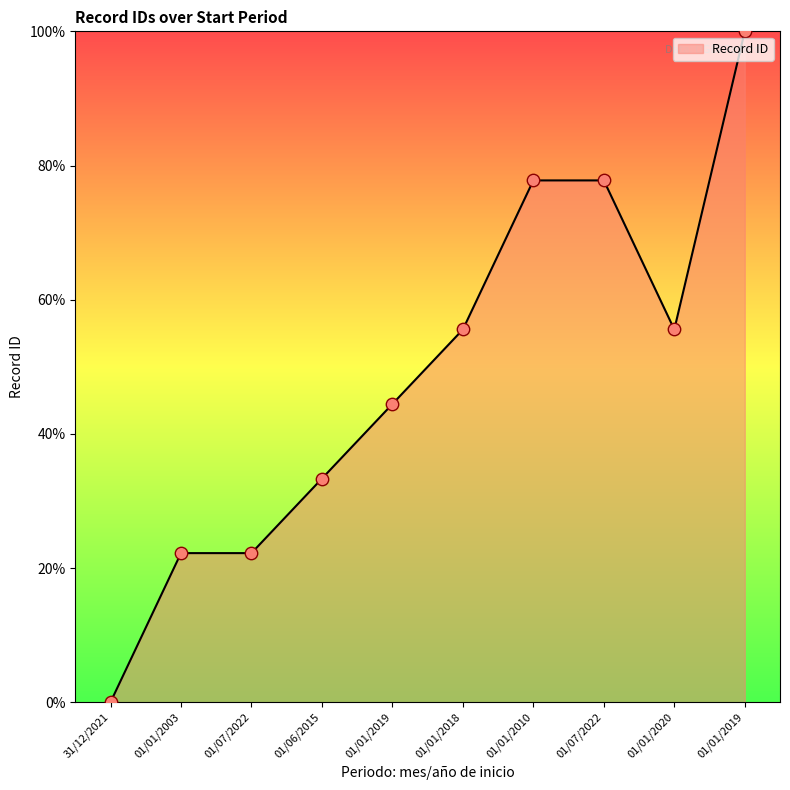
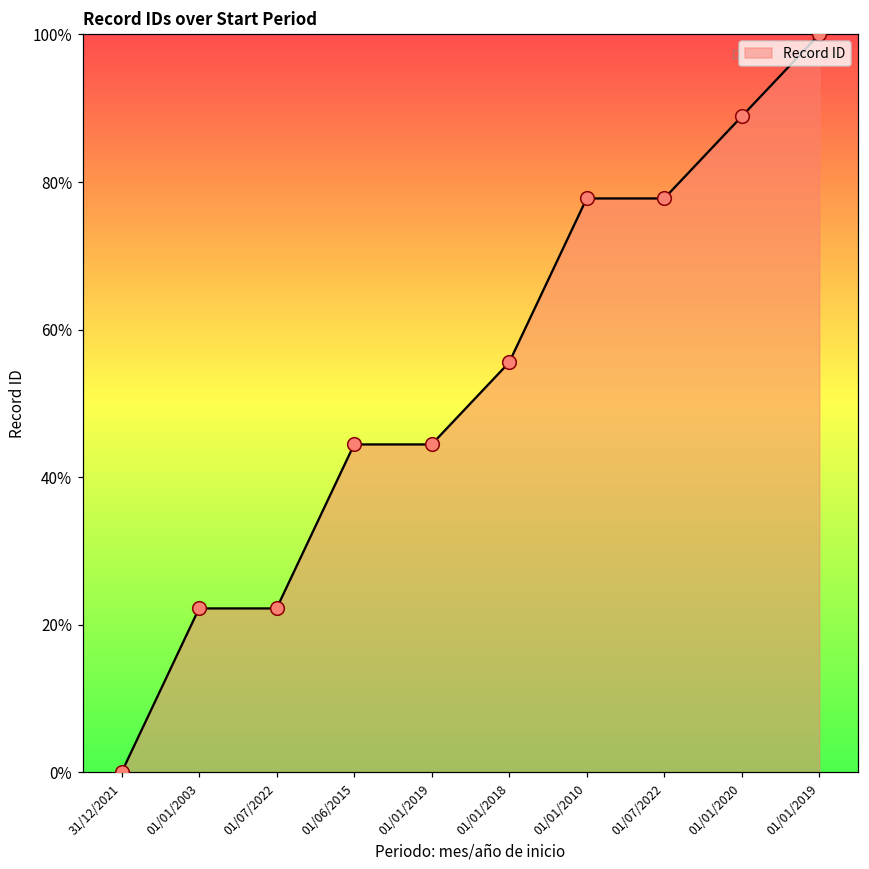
01/06/2015: 33% -> 44%
01/01/2020: 56% -> 89%
